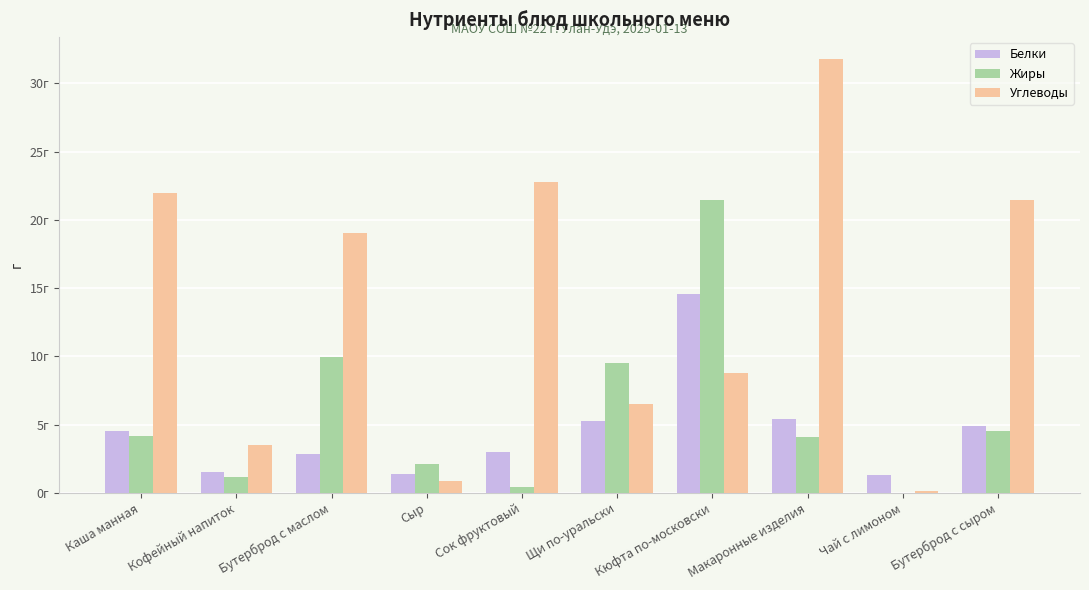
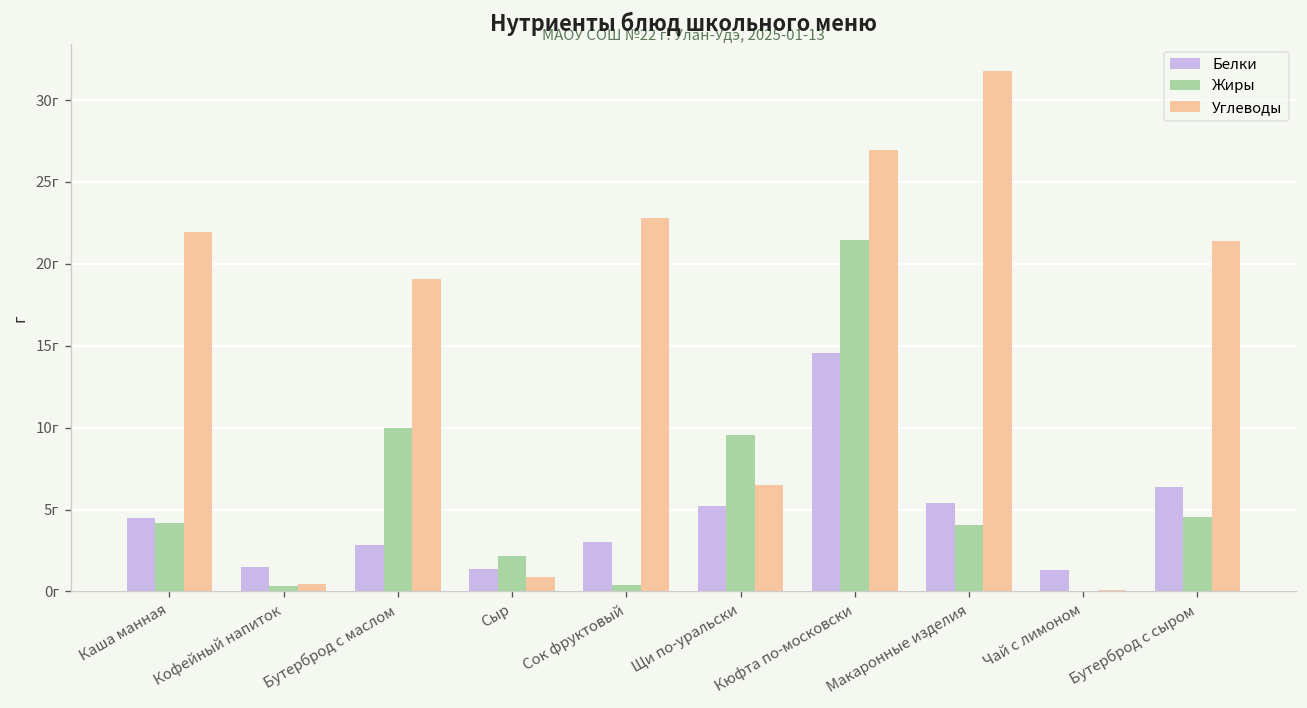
Жиры, Кофейный напиток: 1.1г -> 0.4г
Углеводы, Кофейный напиток: 3.5г -> 0.5г
Углеводы, Кюфта по-московски: 8.8г -> 27.0г
Белки, Бутерброд с сыром: 4.9г -> 6.4г
